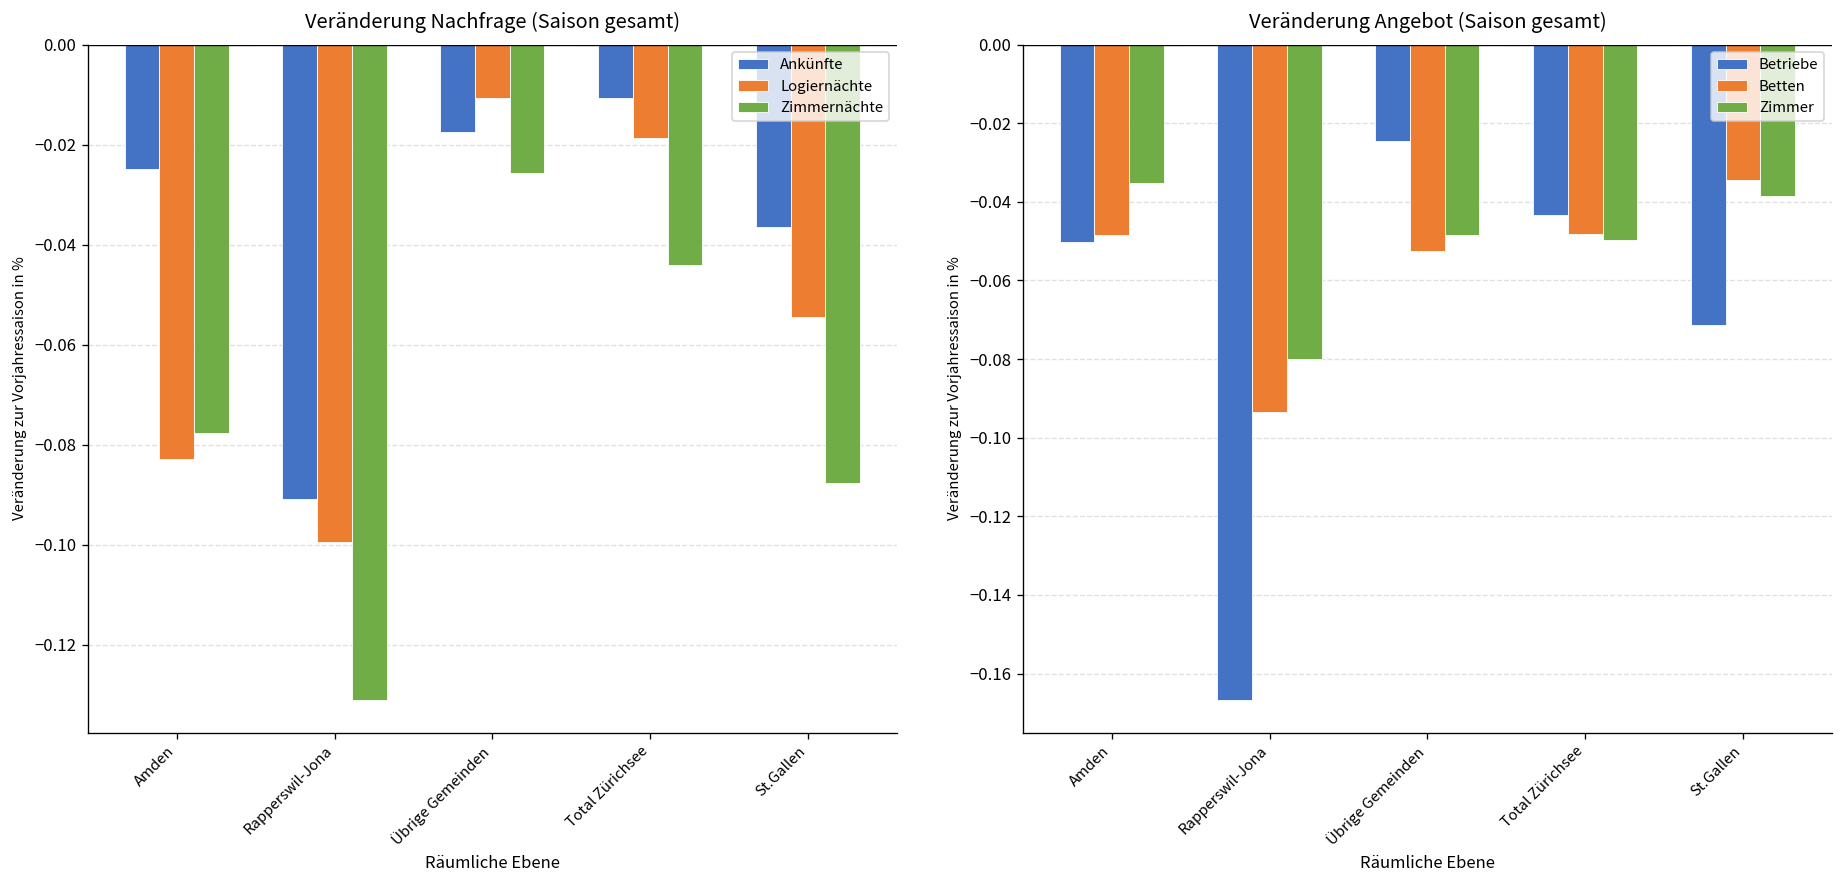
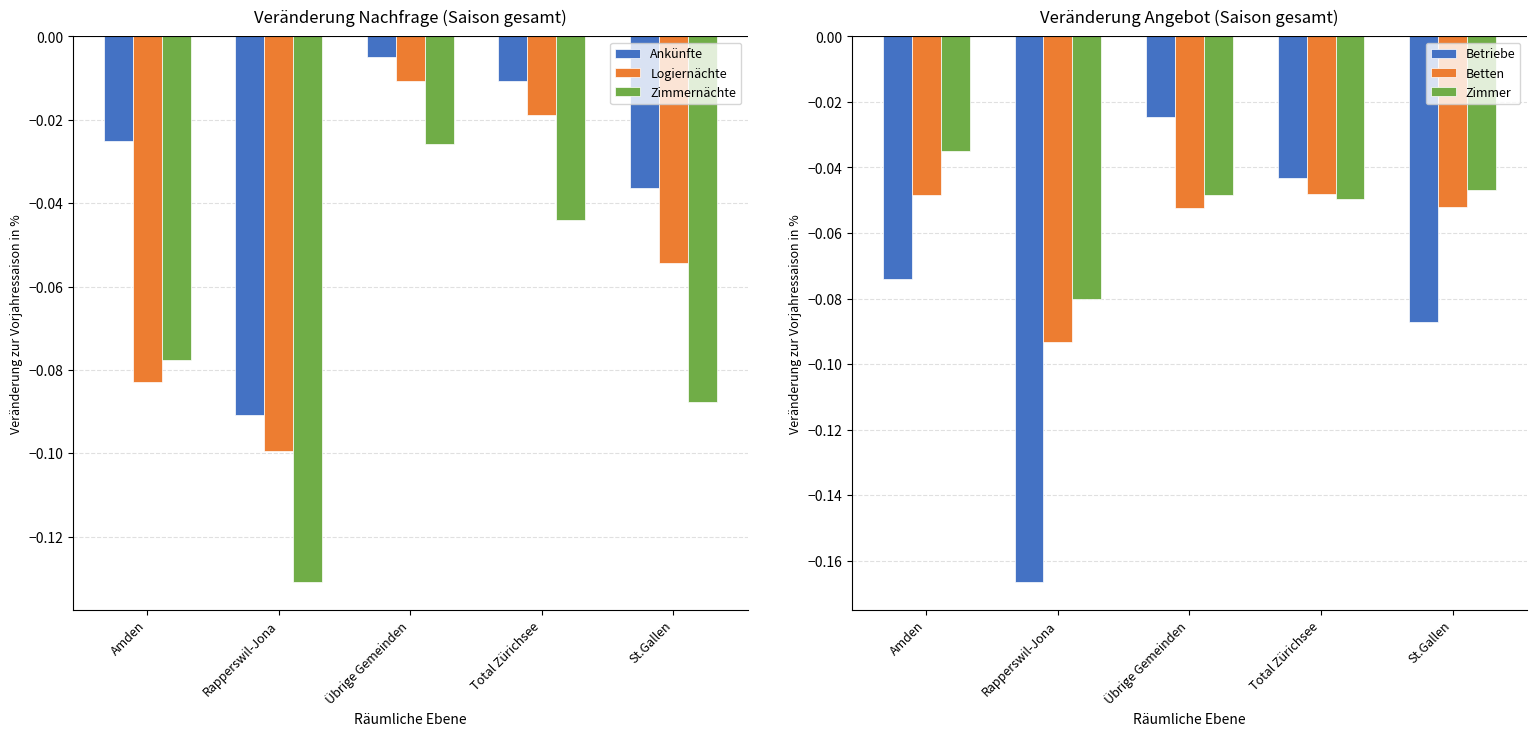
Veränderung Nachfrage (Saison gesamt), Ankünfte, Übrige Gemeinden: -0.017 -> -0.005
Veränderung Angebot (Saison gesamt), Betriebe, Amden: -0.050 -> -0.074
Veränderung Angebot (Saison gesamt), Betriebe, St.Gallen: -0.071 -> -0.087
Veränderung Angebot (Saison gesamt), Betten, St.Gallen: -0.034 -> -0.052
Veränderung Angebot (Saison gesamt), Zimmer, St.Gallen: -0.039 -> -0.047
